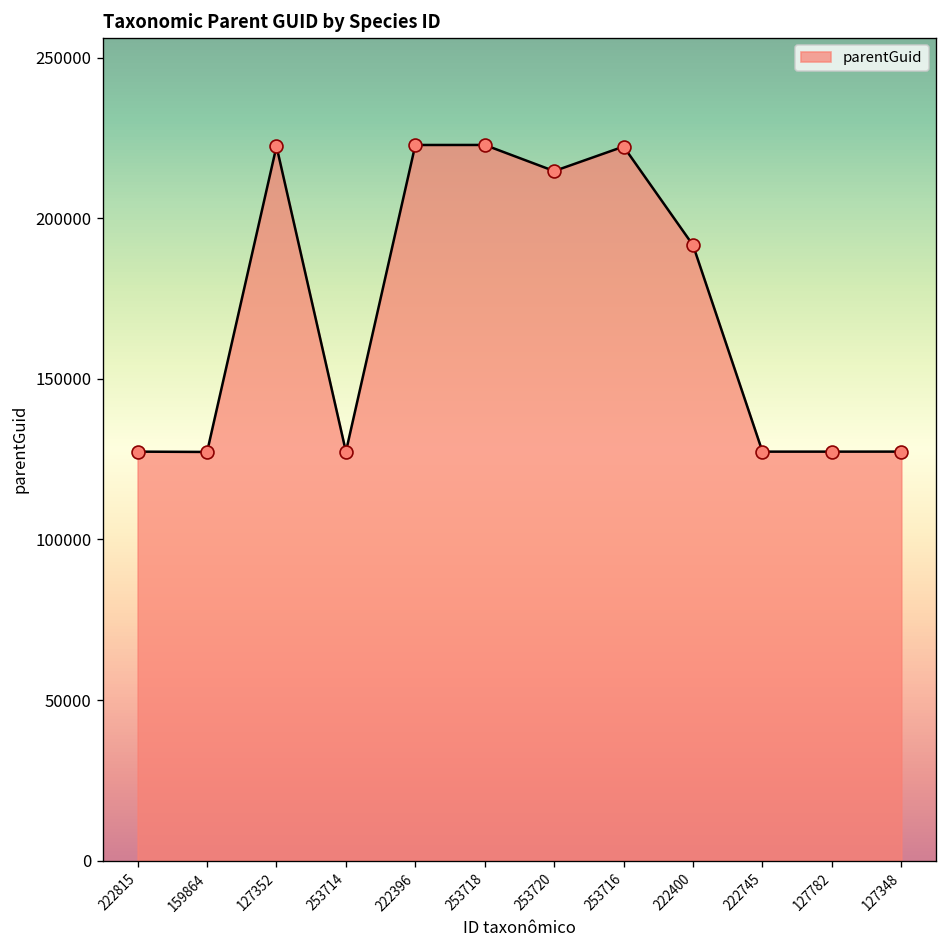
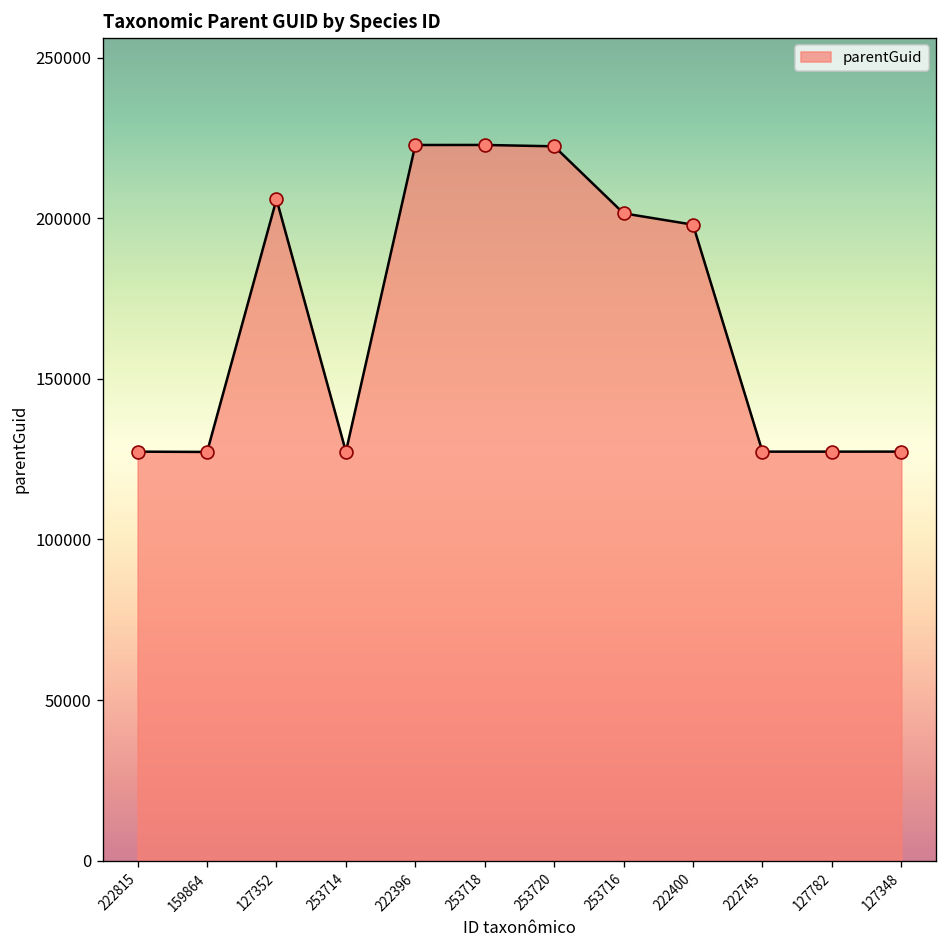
127352: 222000 -> 206000
253720: 215000 -> 222000
253716: 222000 -> 202000
222400: 192000 -> 198000
